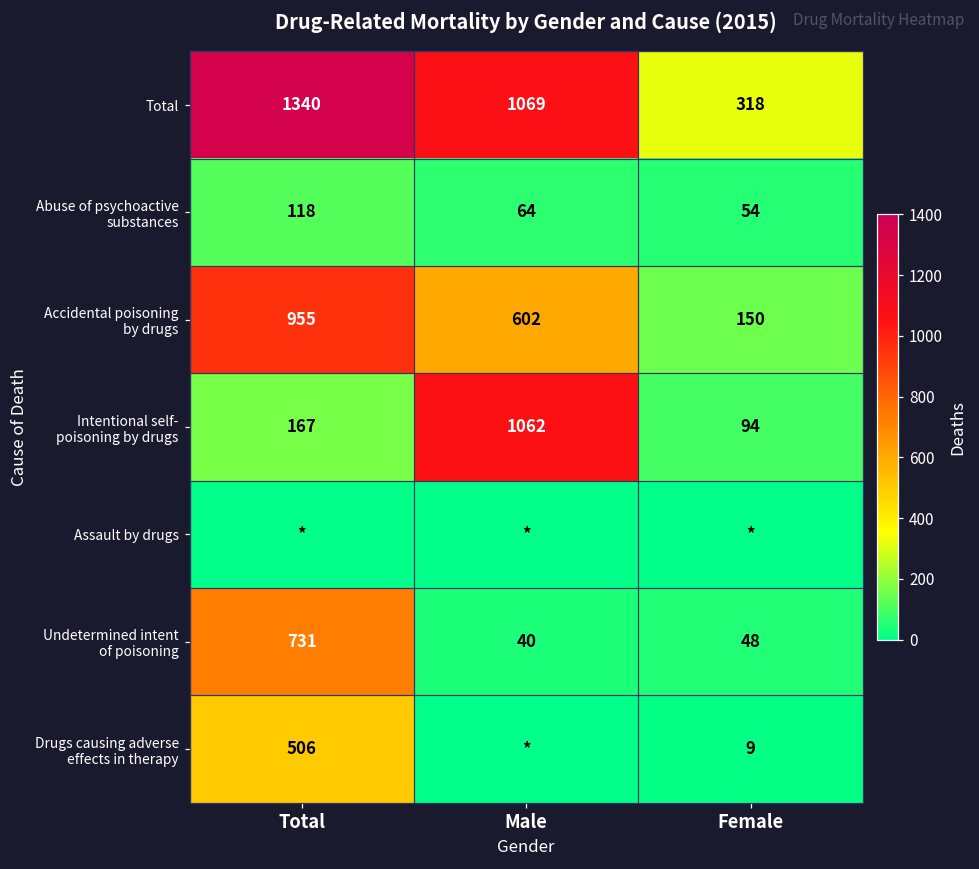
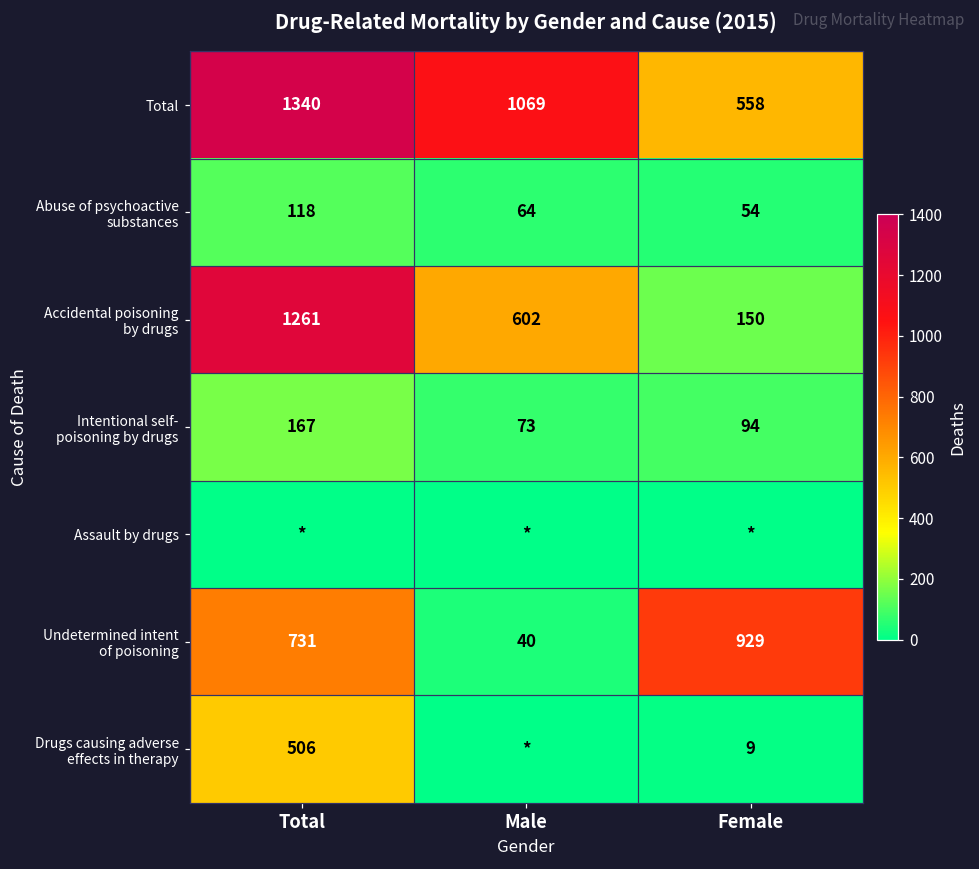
Total, Female: 318 -> 558
Accidental poisoning by drugs, Total: 955 -> 1261
Intentional self- poisoning by drugs, Male: 1062 -> 73
Undetermined intent of poisoning, Female: 48 -> 929
